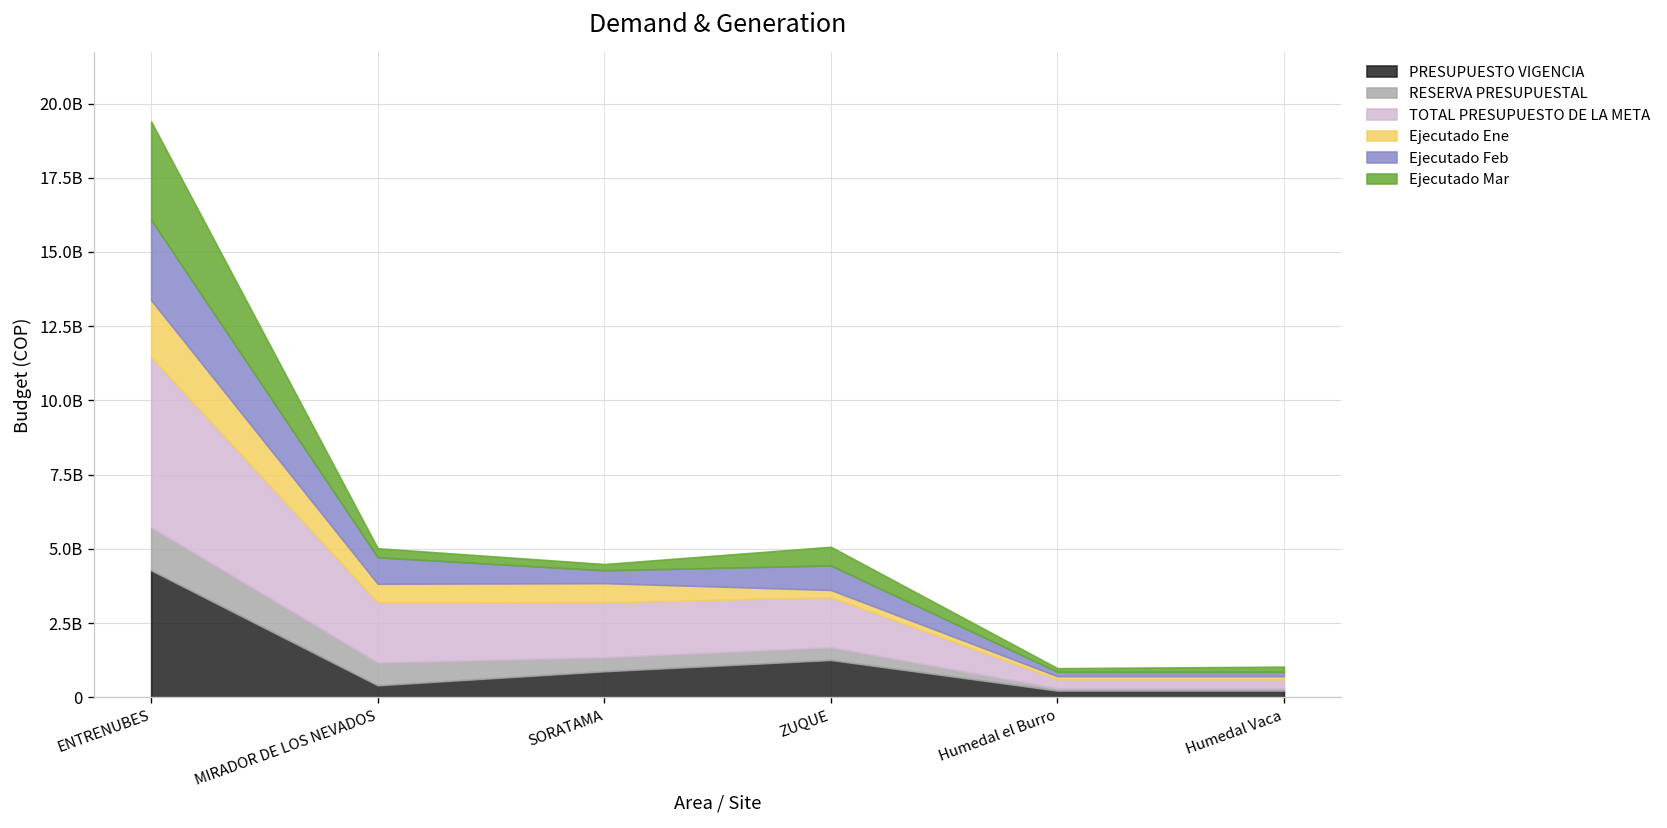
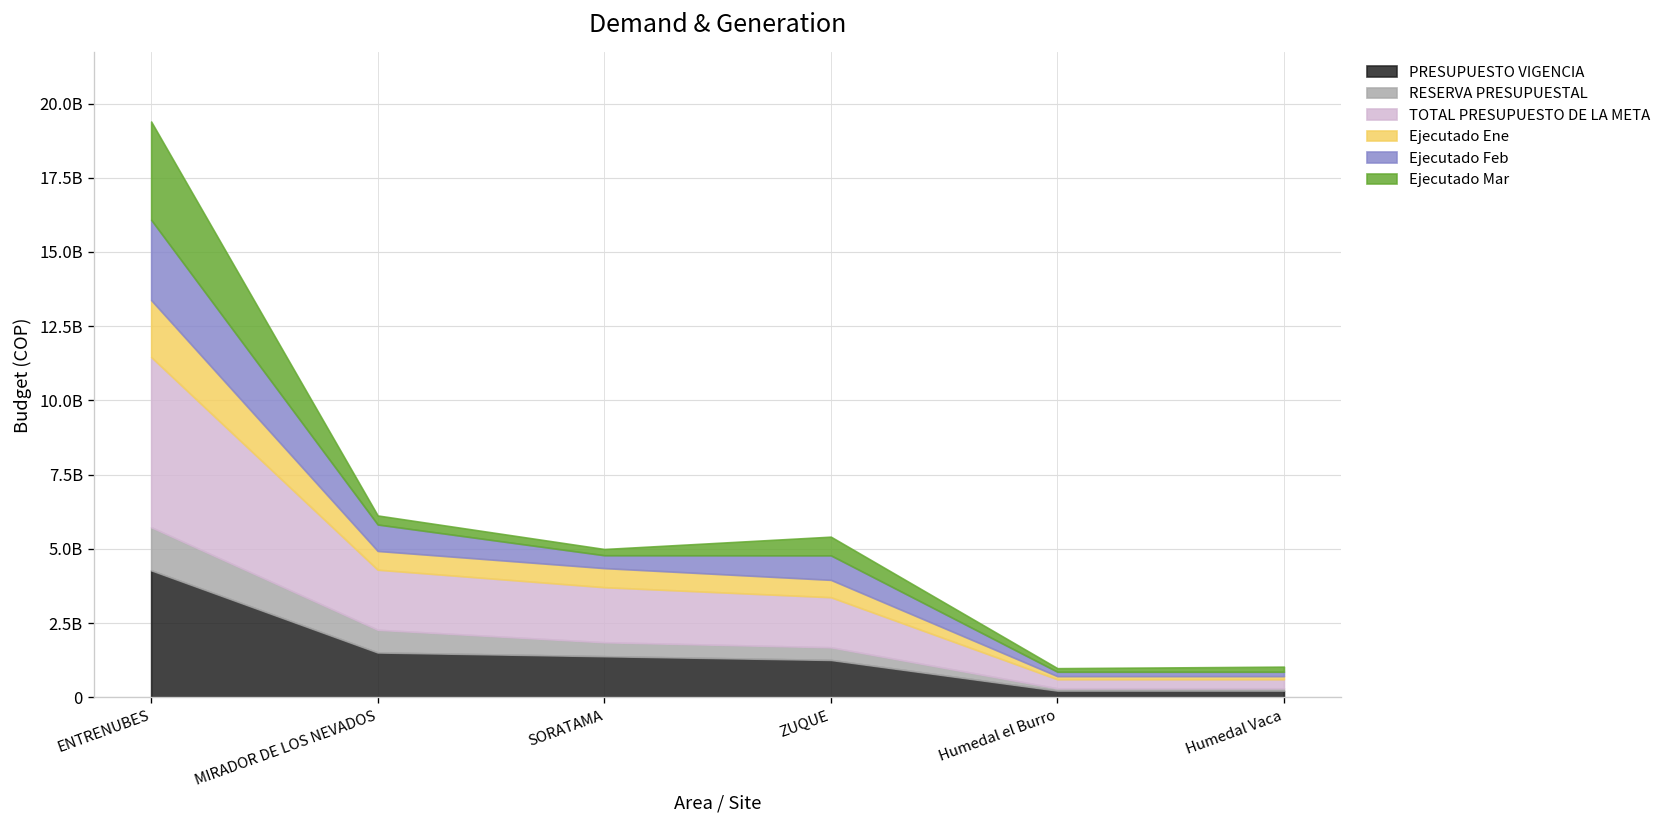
PRESUPUESTO VIGENCIA, MIRADOR DE LOS NEVADOS: 400000000 -> 1500000000
PRESUPUESTO VIGENCIA, SORATAMA: 900000000 -> 1400000000
Ejecutado Ene, ZUQUE: 200000000 -> 600000000
